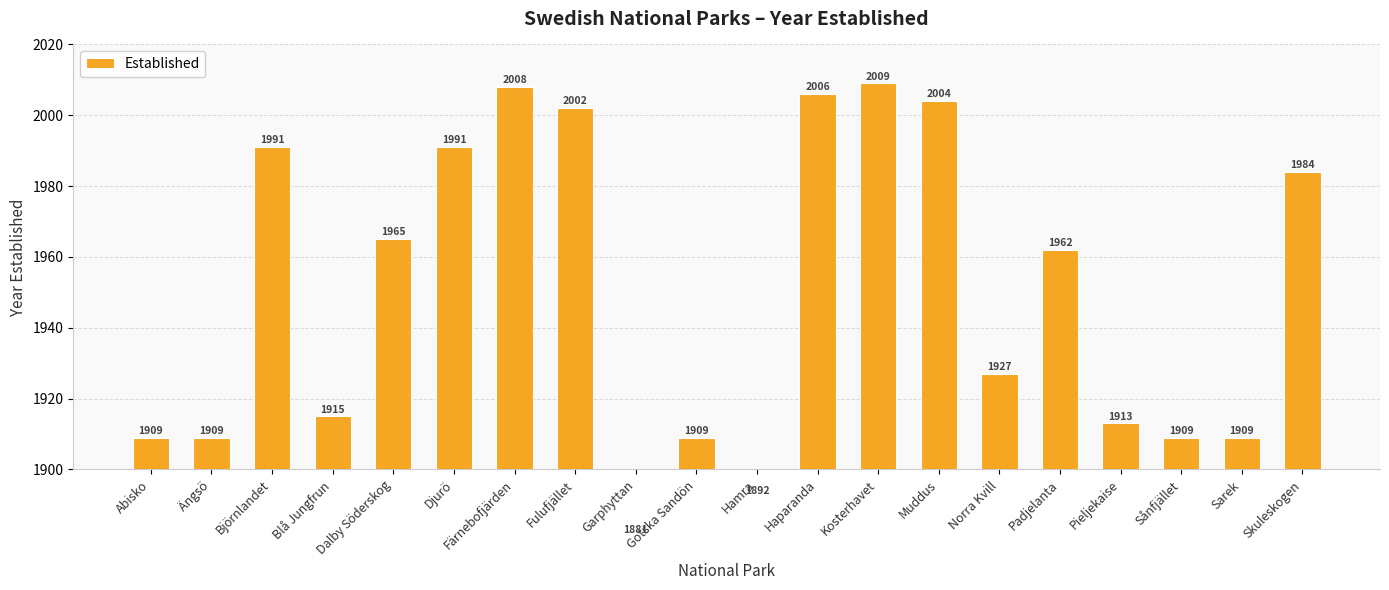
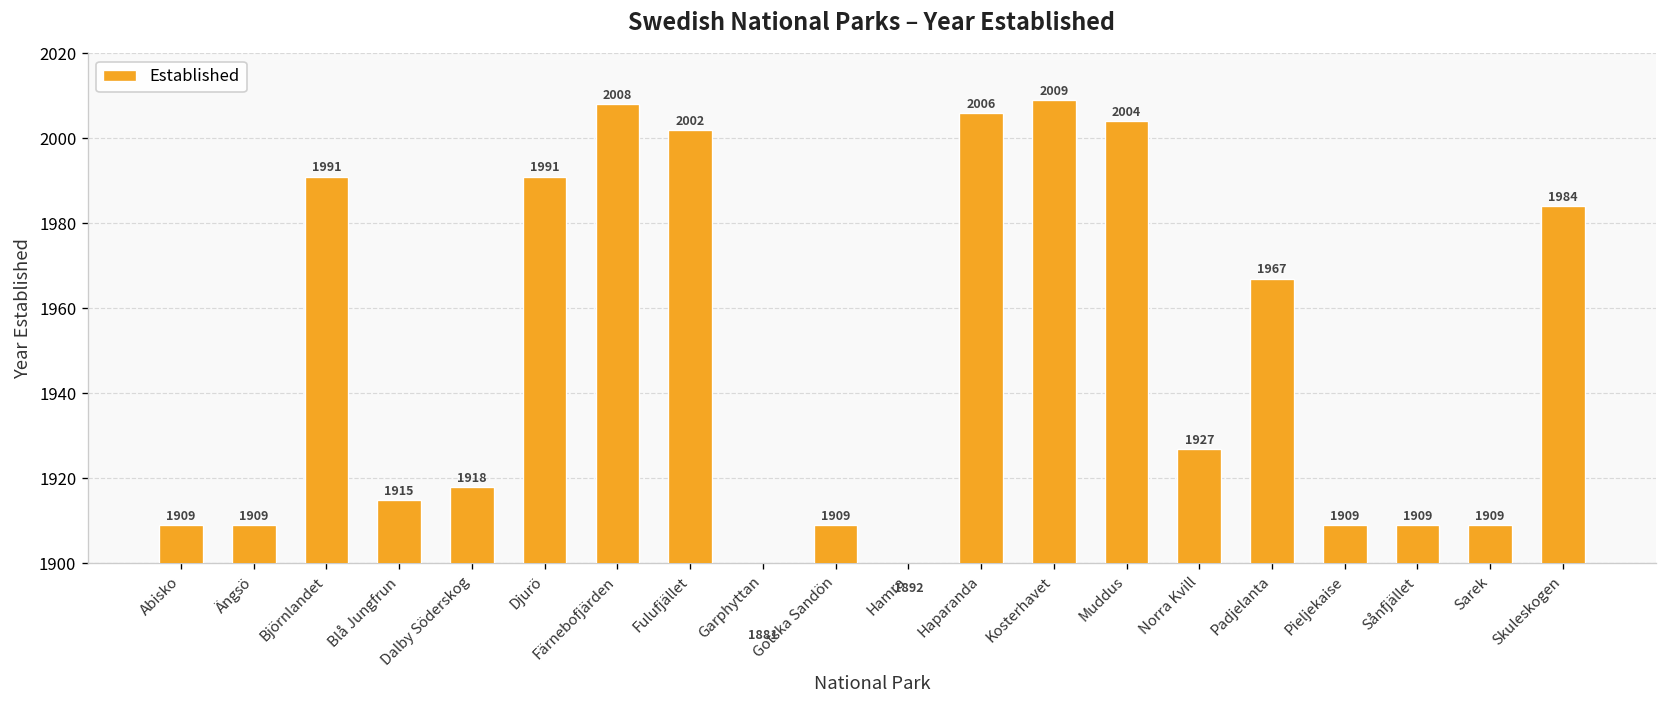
Dalby Söderskog: 1965 -> 1918
Padjelanta: 1962 -> 1967
Pieljekaise: 1913 -> 1909
